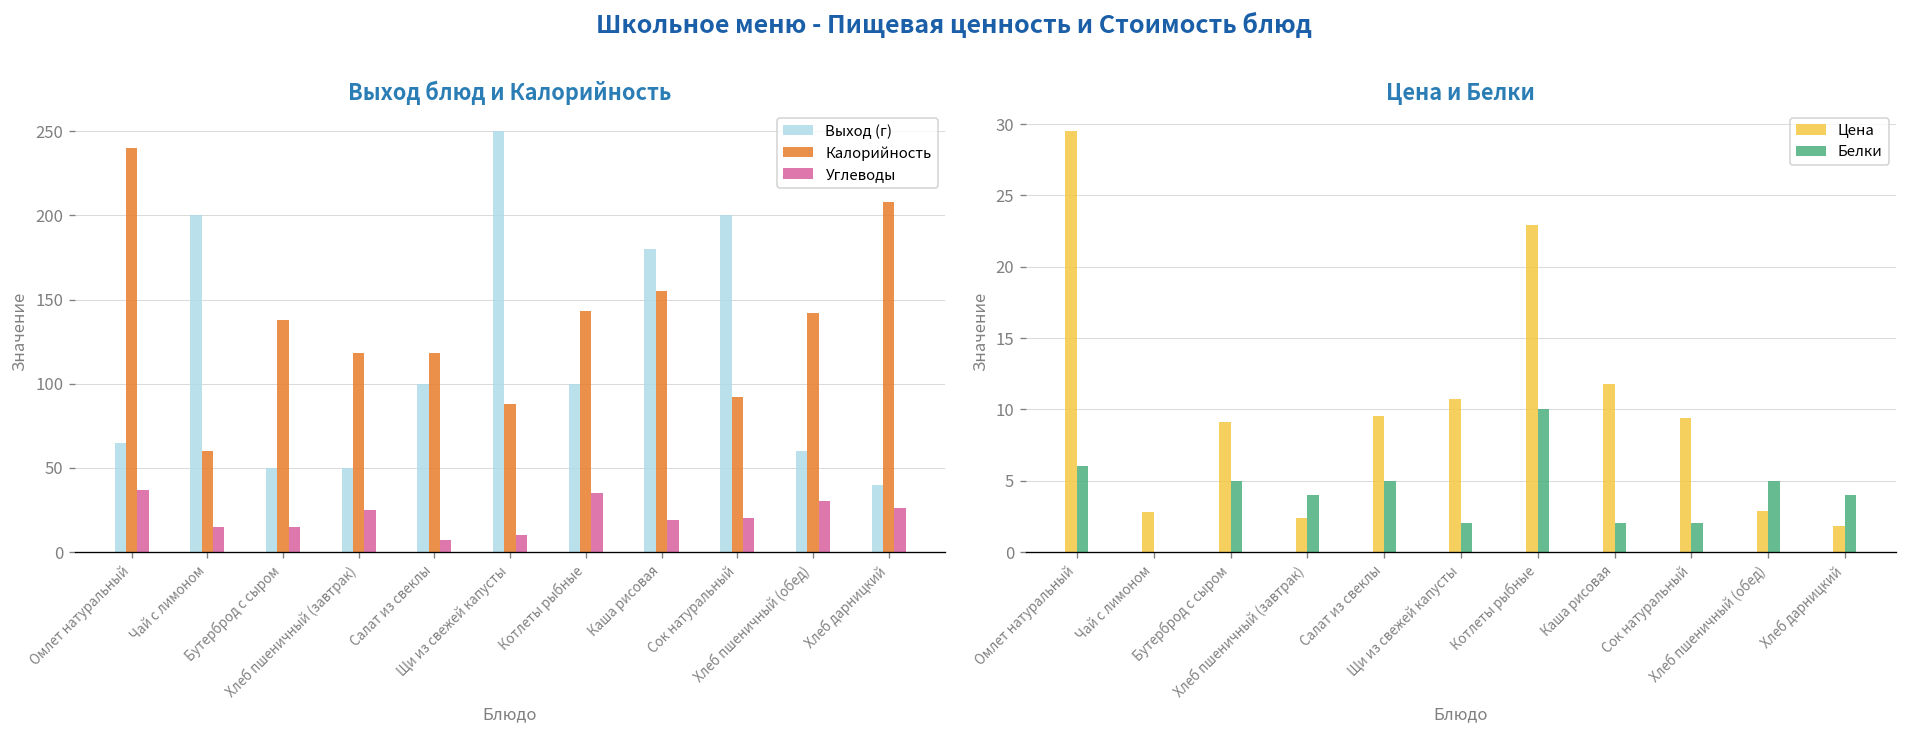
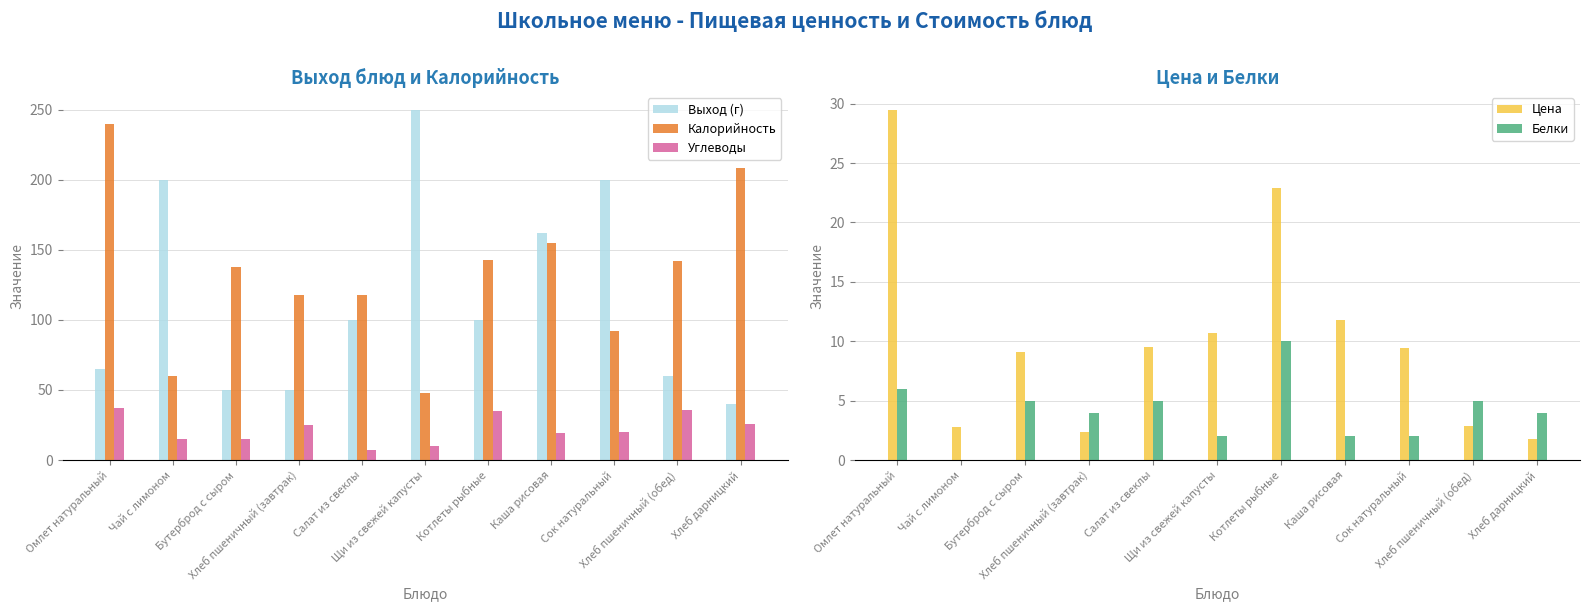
Выход блюд и Калорийность, Калорийность, Щи из свежей капусты: 88 -> 48
Выход блюд и Калорийность, Выход (г), Каша рисовая: 180 -> 162
Выход блюд и Калорийность, Углеводы, Хлеб пшеничный (обед): 30 -> 36
